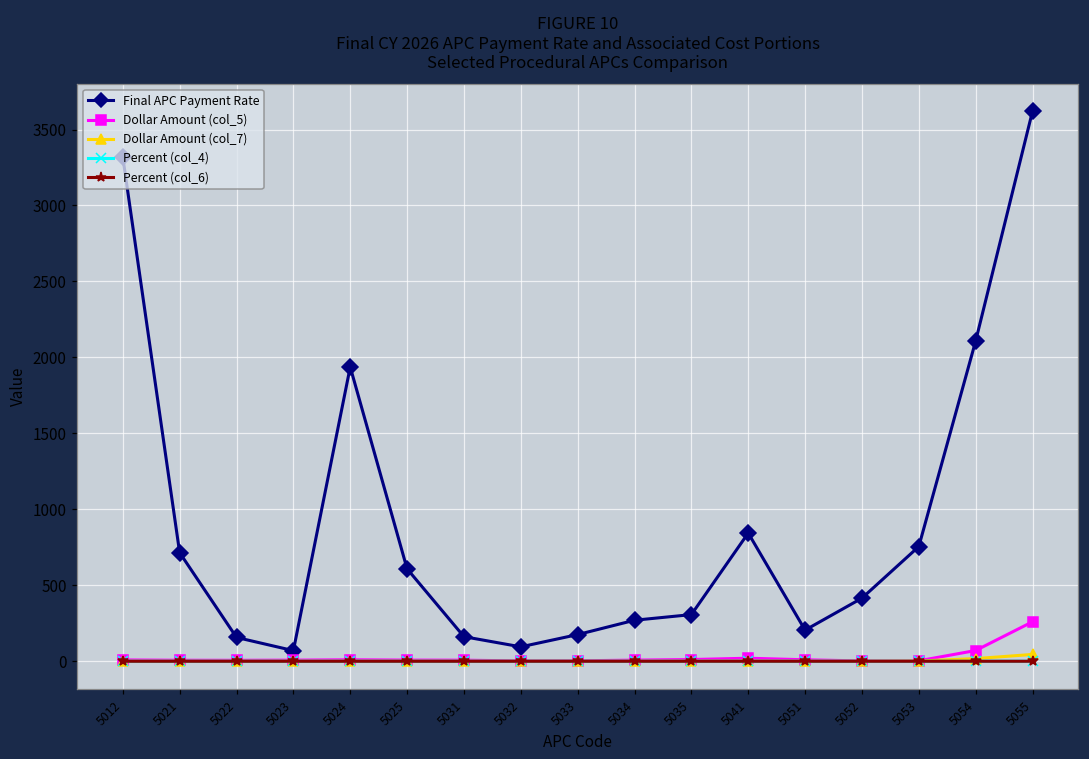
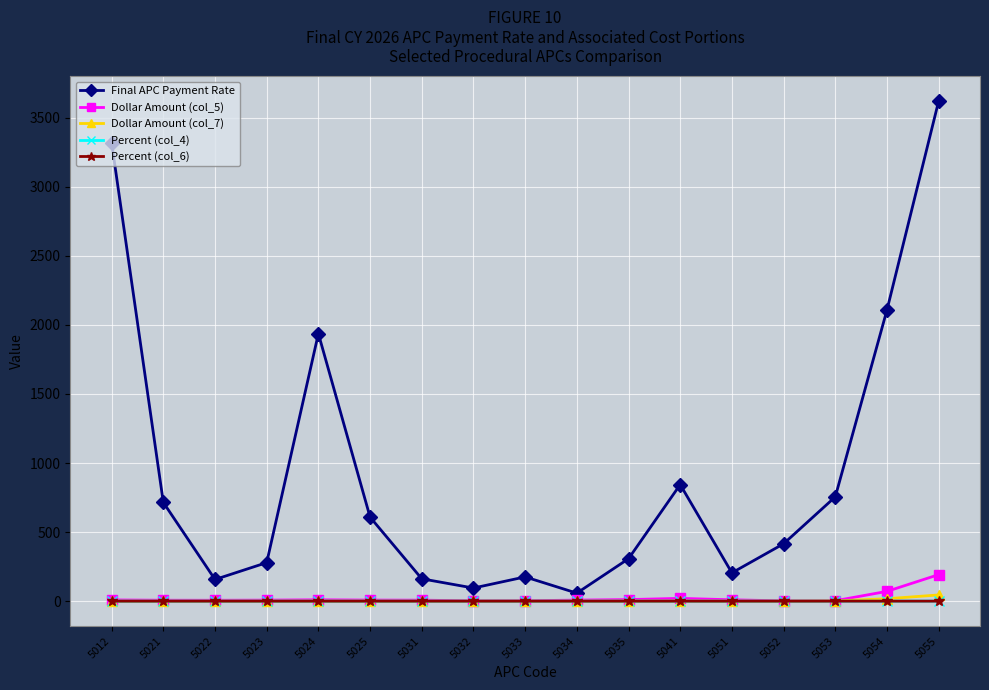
Final APC Payment Rate, 5023: 70 -> 280
Final APC Payment Rate, 5034: 270 -> 60
Dollar Amount (col_5), 5055: 260 -> 190
